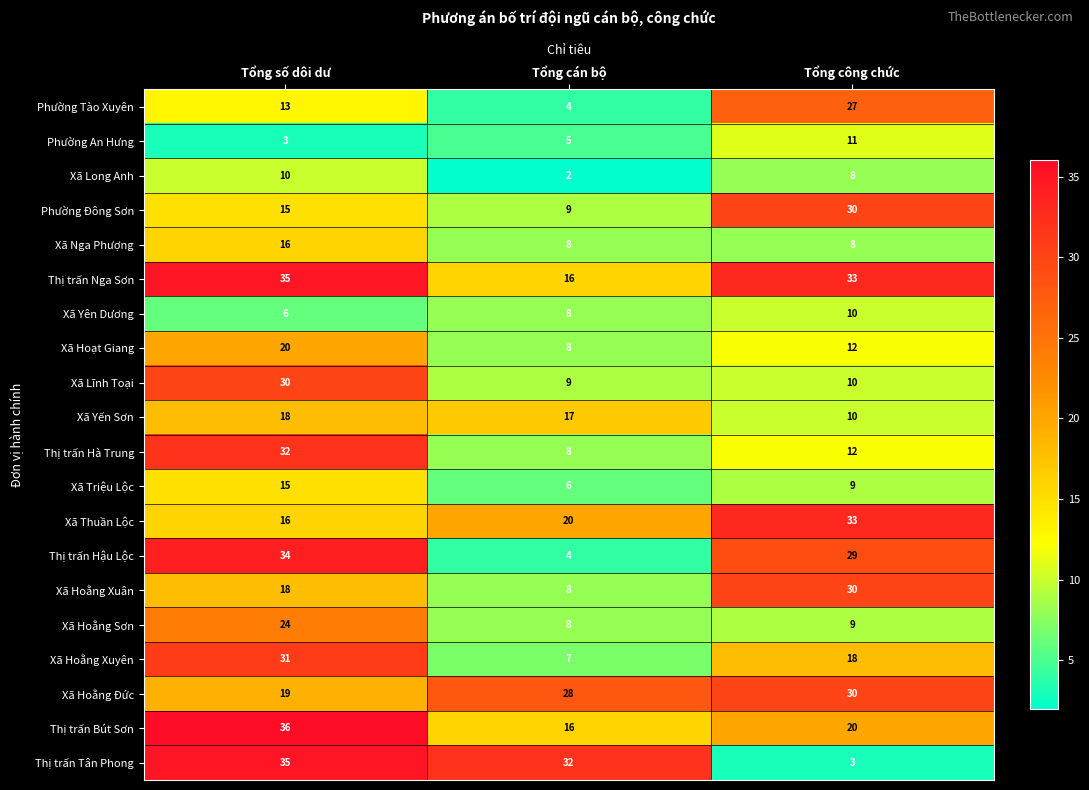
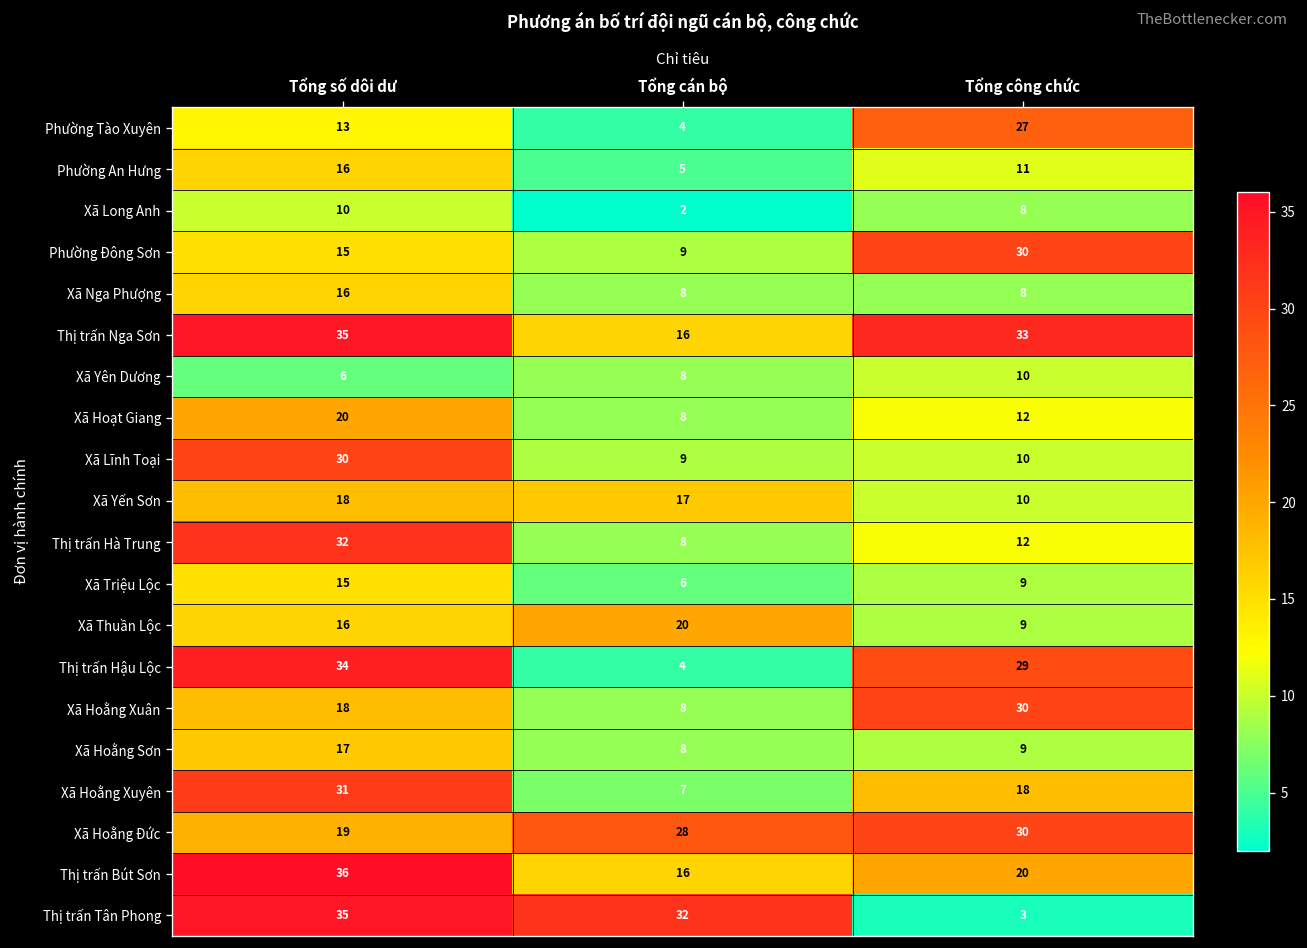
Phường An Hưng, Tổng số dôi dư: 3 -> 16
Xã Thuần Lộc, Tổng công chức: 33 -> 9
Xã Hoằng Sơn, Tổng số dôi dư: 24 -> 17
